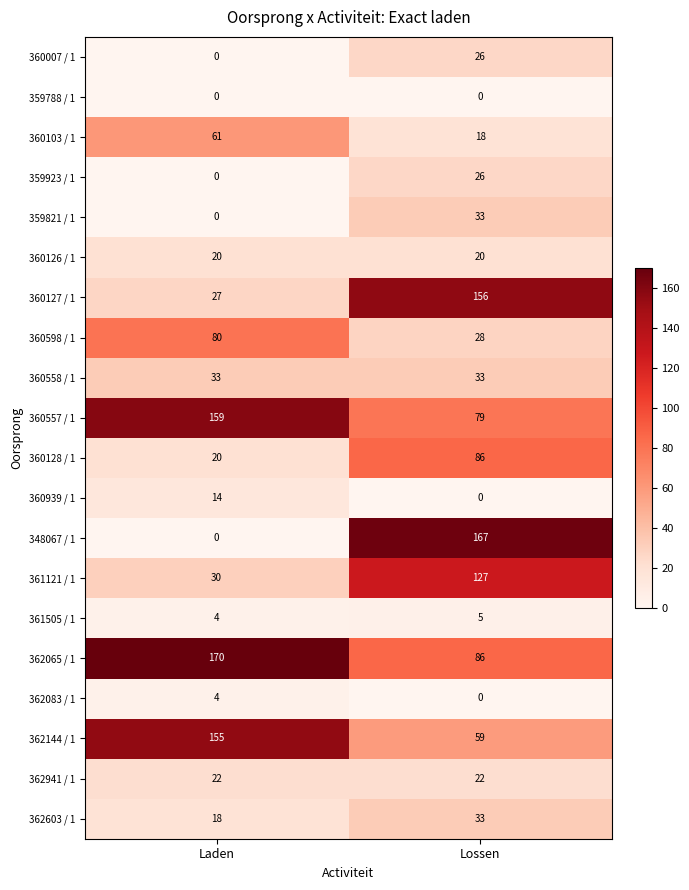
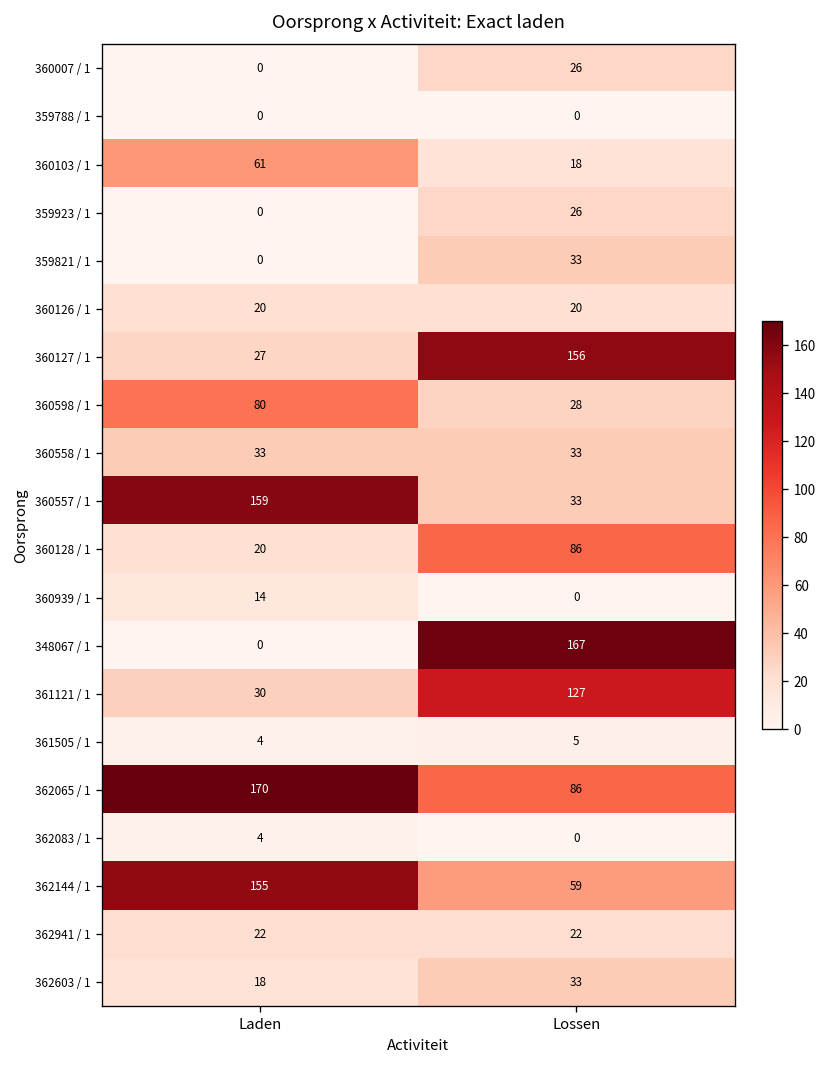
360557 / 1, Lossen: 79 -> 33
